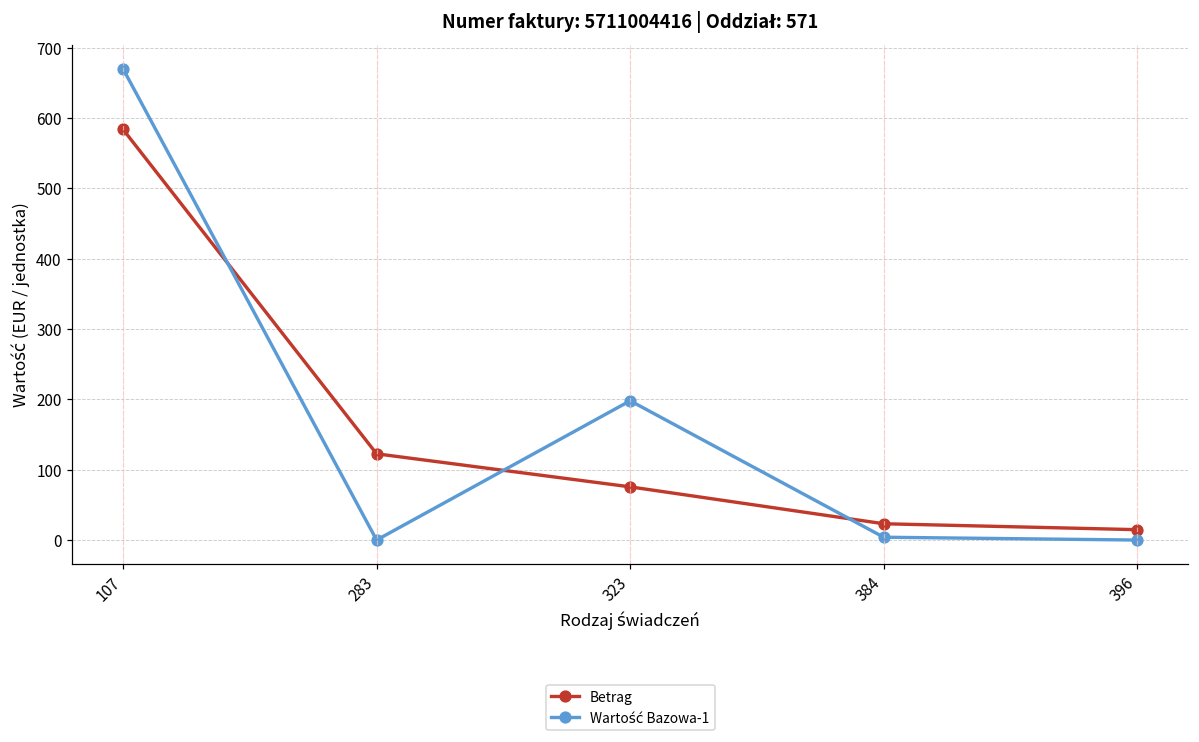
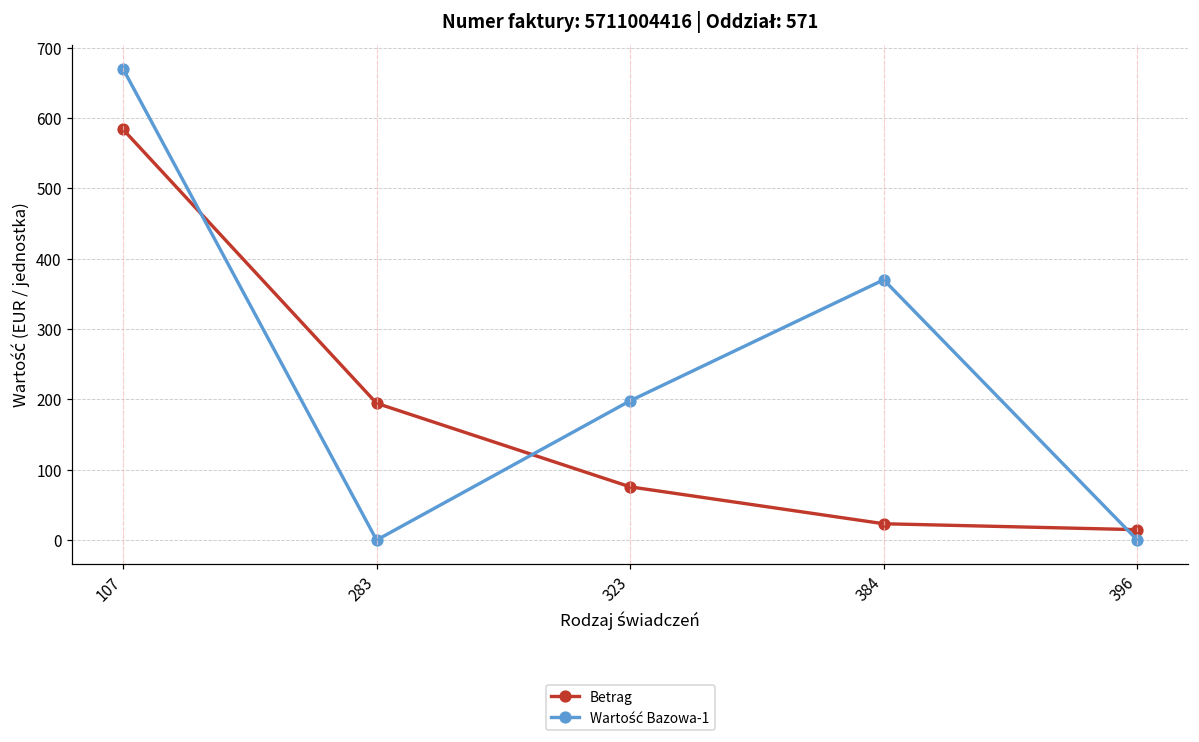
Betrag, 283: 120 -> 190
Wartość Bazowa-1, 384: 0 -> 370
